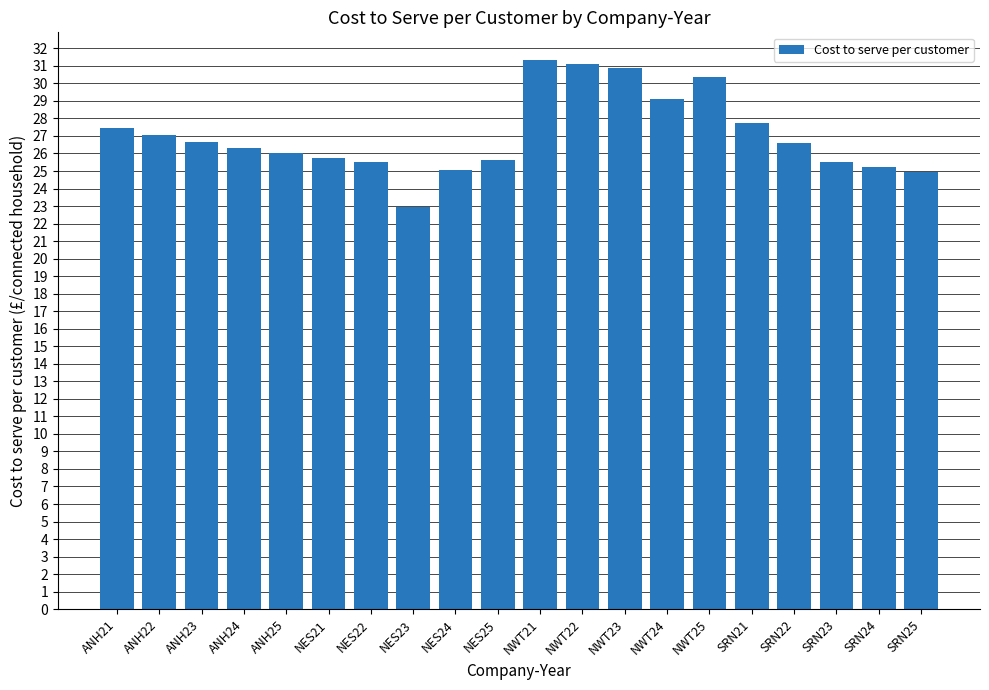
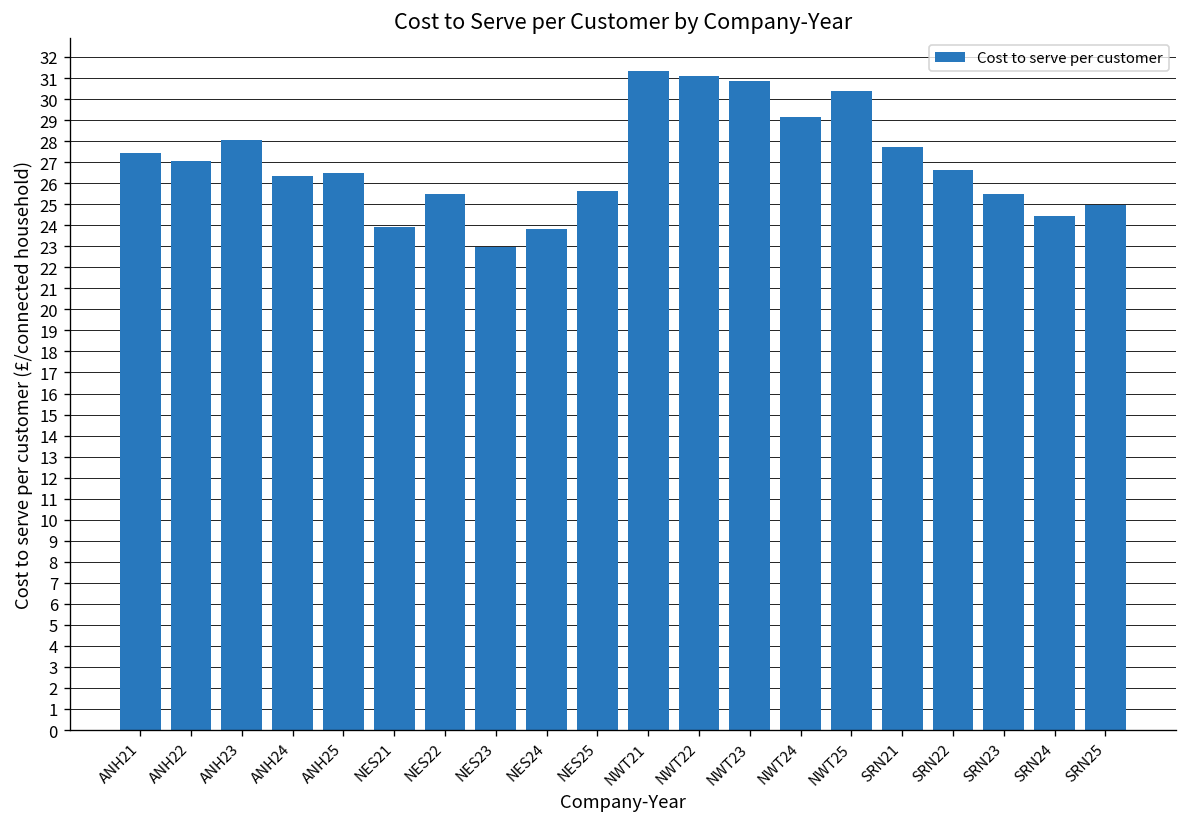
ANH23: 26.7 -> 28.0
ANH25: 26.0 -> 26.5
NES21: 25.7 -> 23.9
NES24: 25.0 -> 23.8
SRN24: 25.2 -> 24.4
